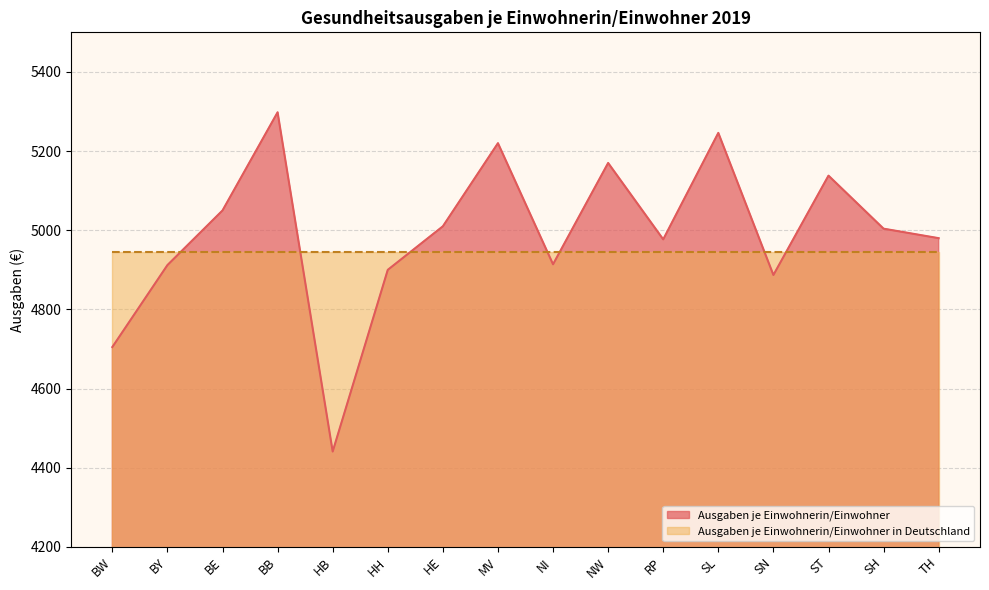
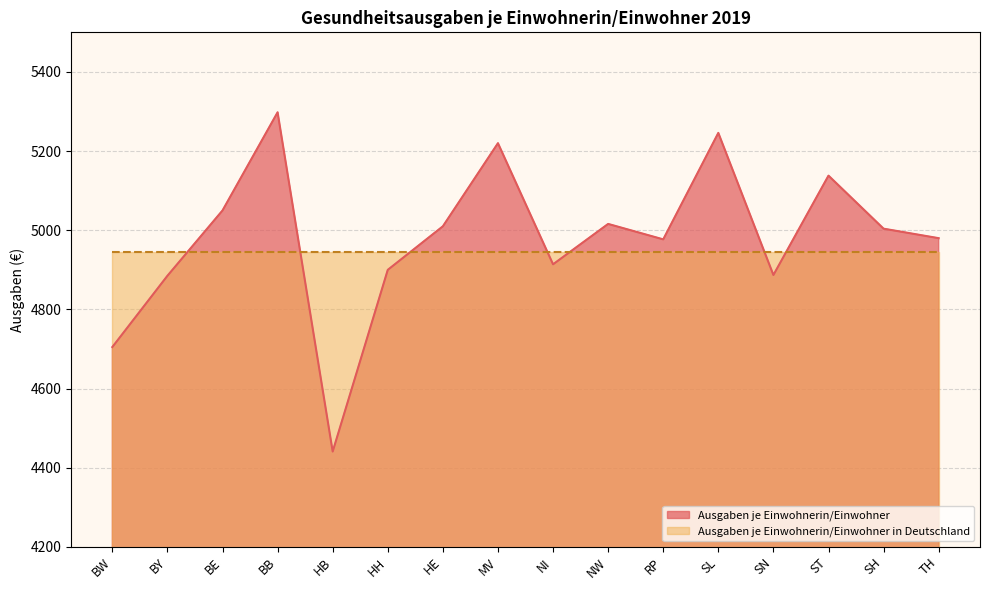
Ausgaben je Einwohnerin/Einwohner, BY: 4910 -> 4890
Ausgaben je Einwohnerin/Einwohner, NW: 5170 -> 5020
